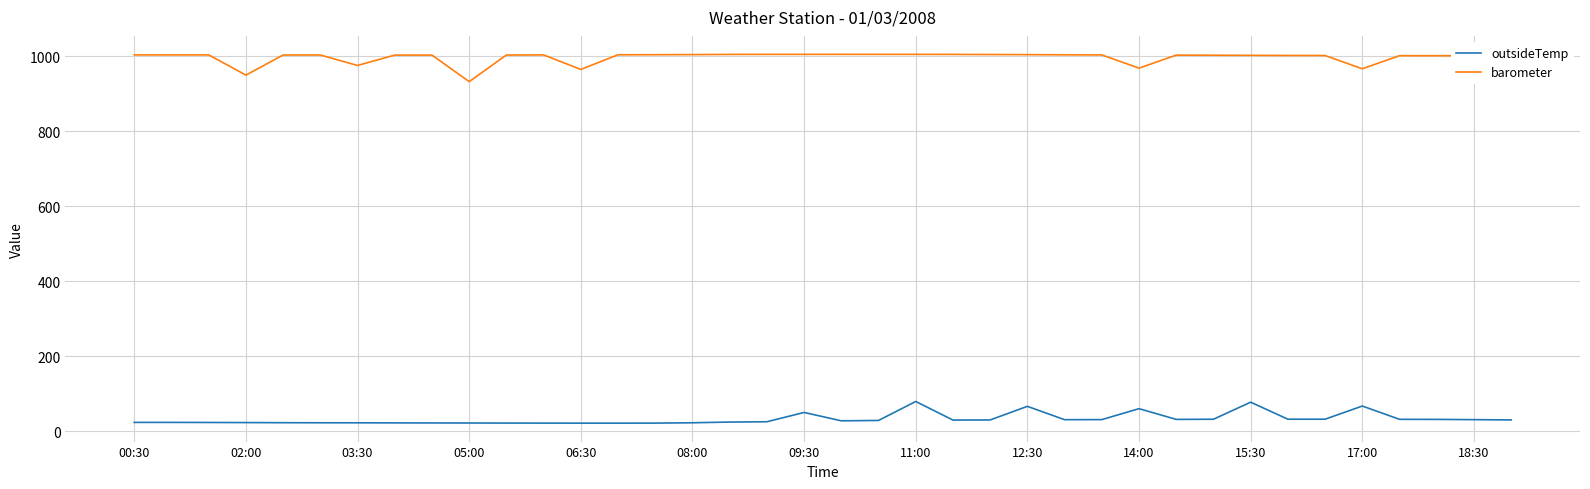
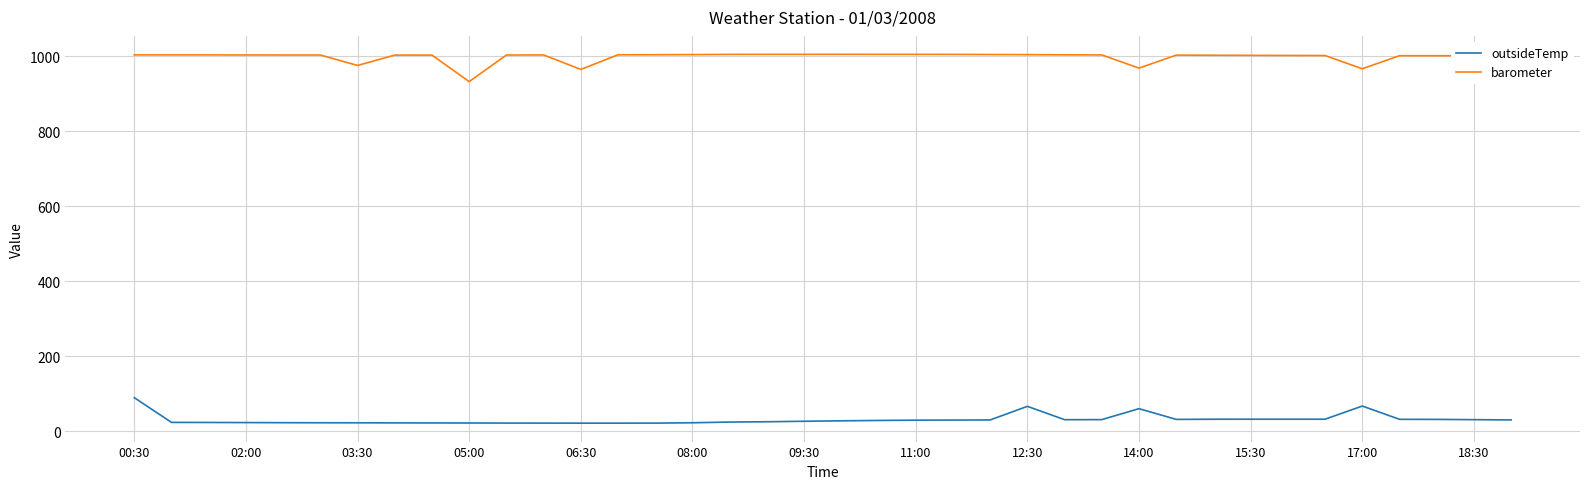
outsideTemp, 00:30: 20 -> 90
barometer, 02:00: 950 -> 1000
outsideTemp, 09:30: 50 -> 30
outsideTemp, 11:00: 80 -> 30
outsideTemp, 15:30: 80 -> 30
